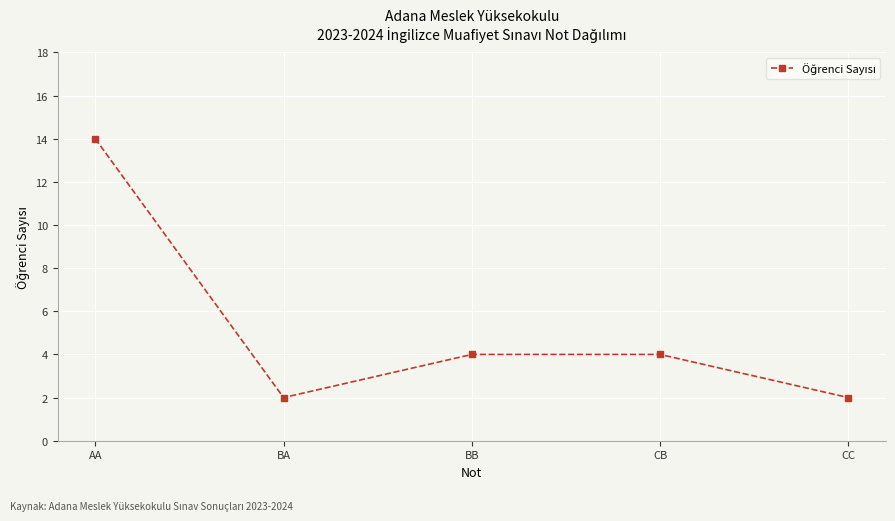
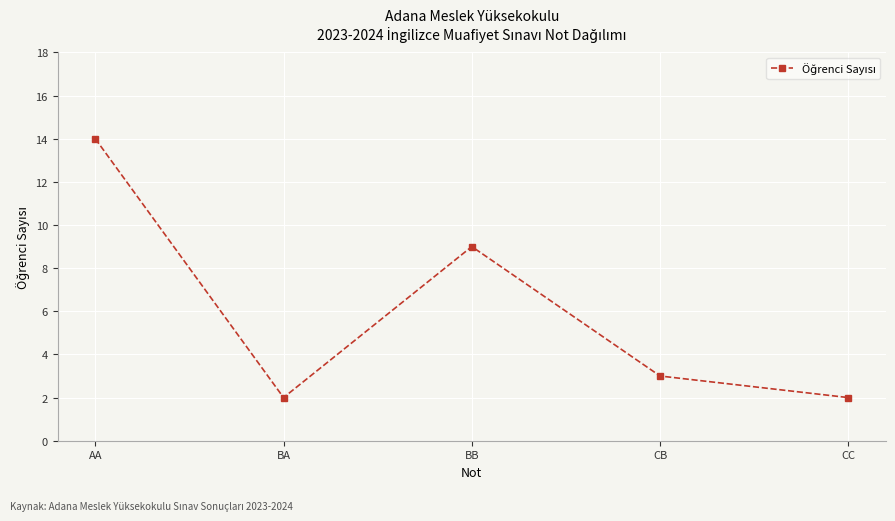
BB: 4 -> 9
CB: 4 -> 3
